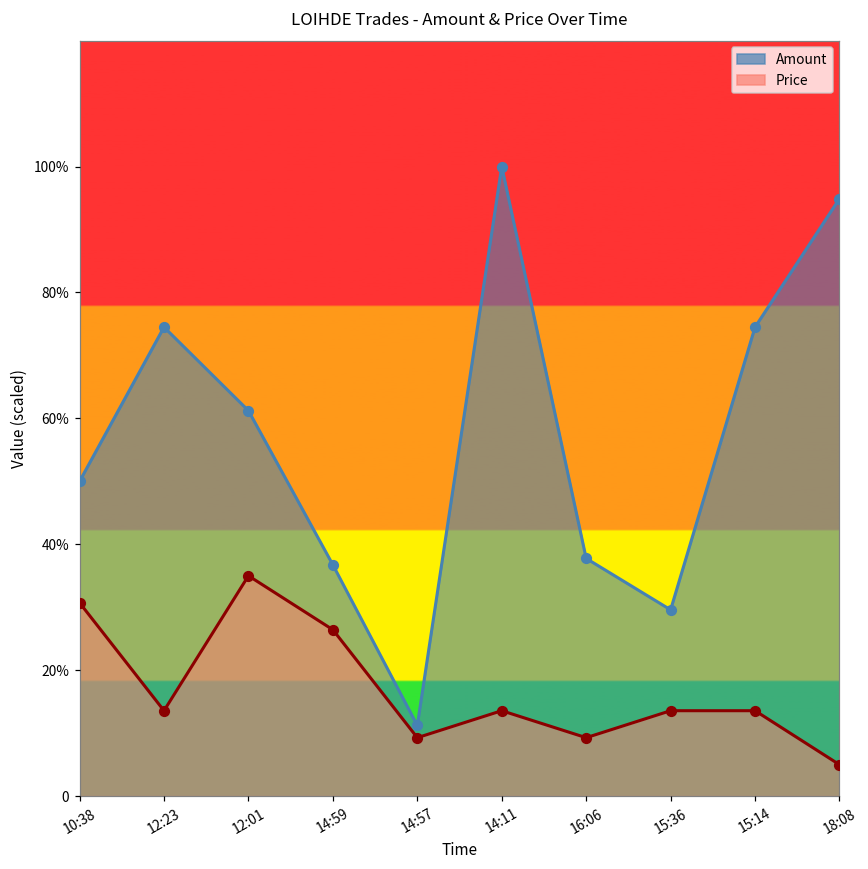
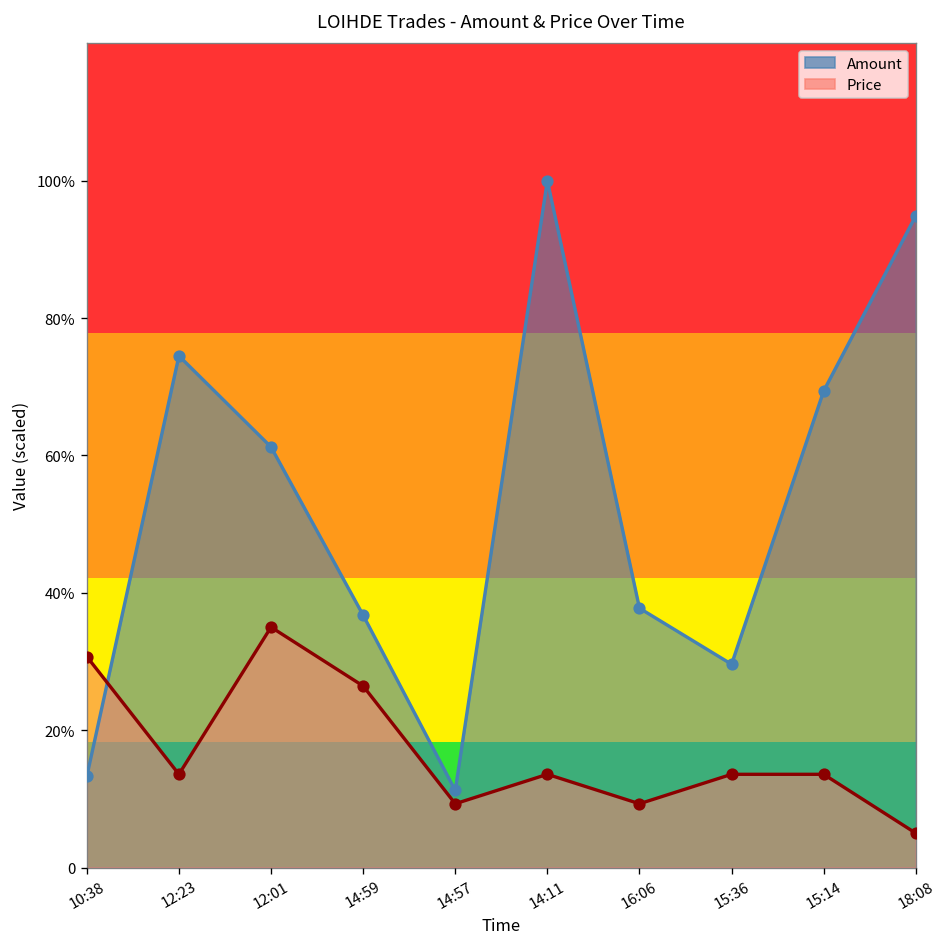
Amount, 10:38: 50% -> 13%
Amount, 15:14: 74% -> 69%
